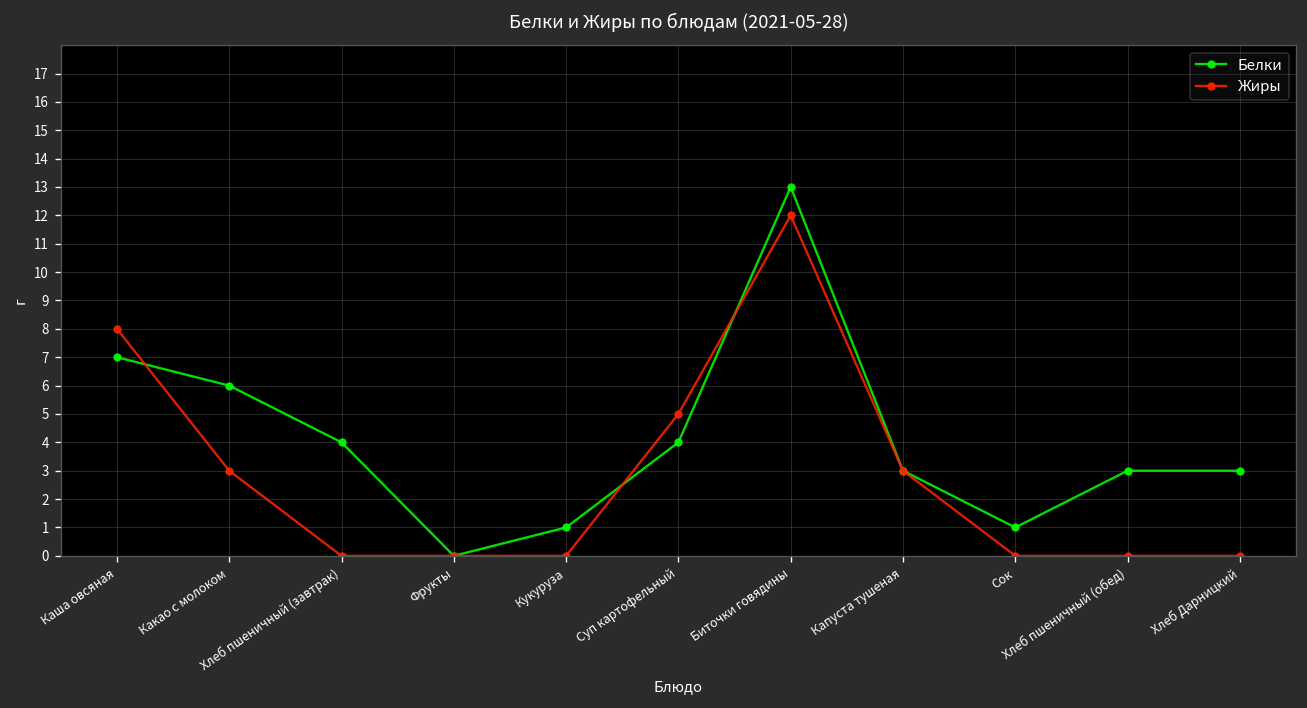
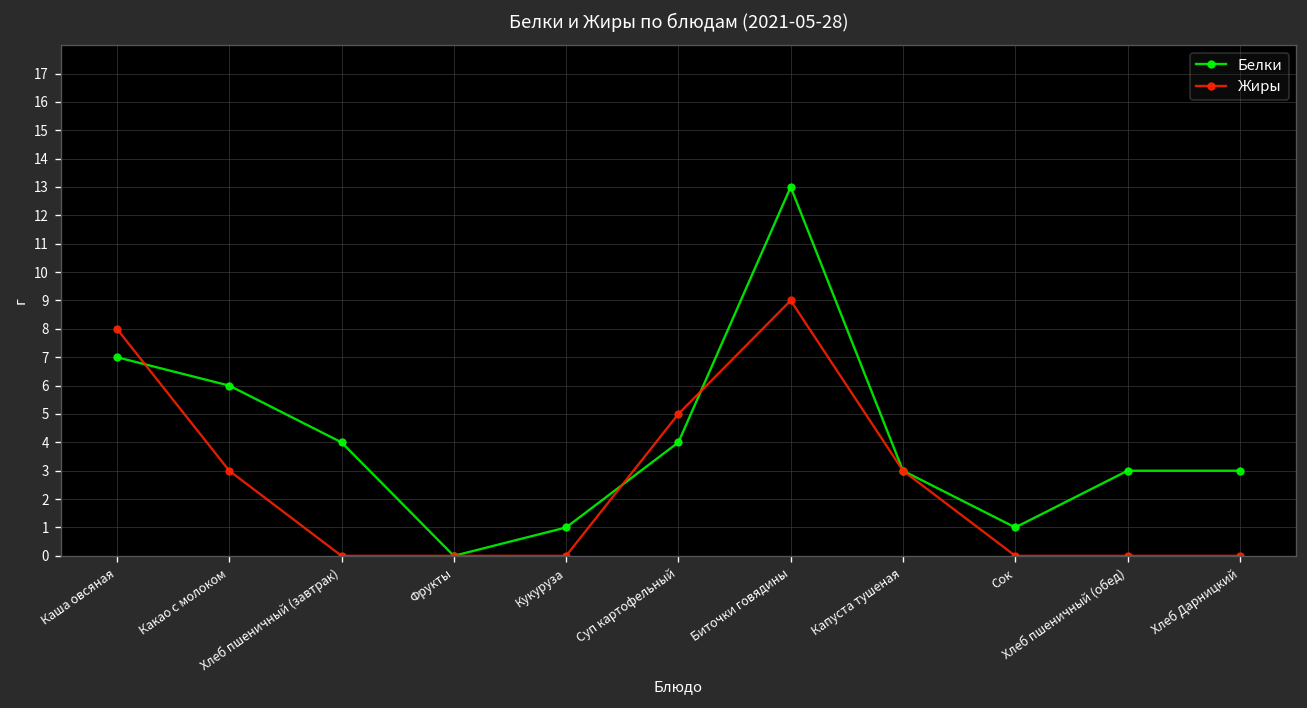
Жиры, Биточки говядины: 12 -> 9
